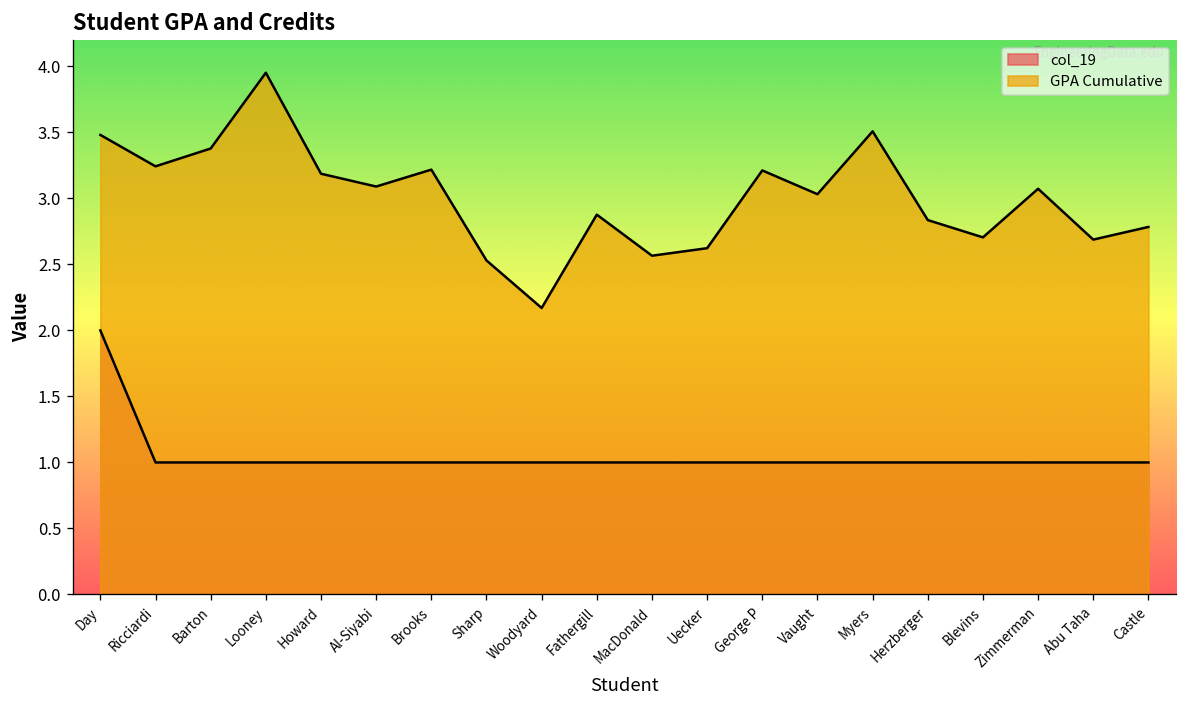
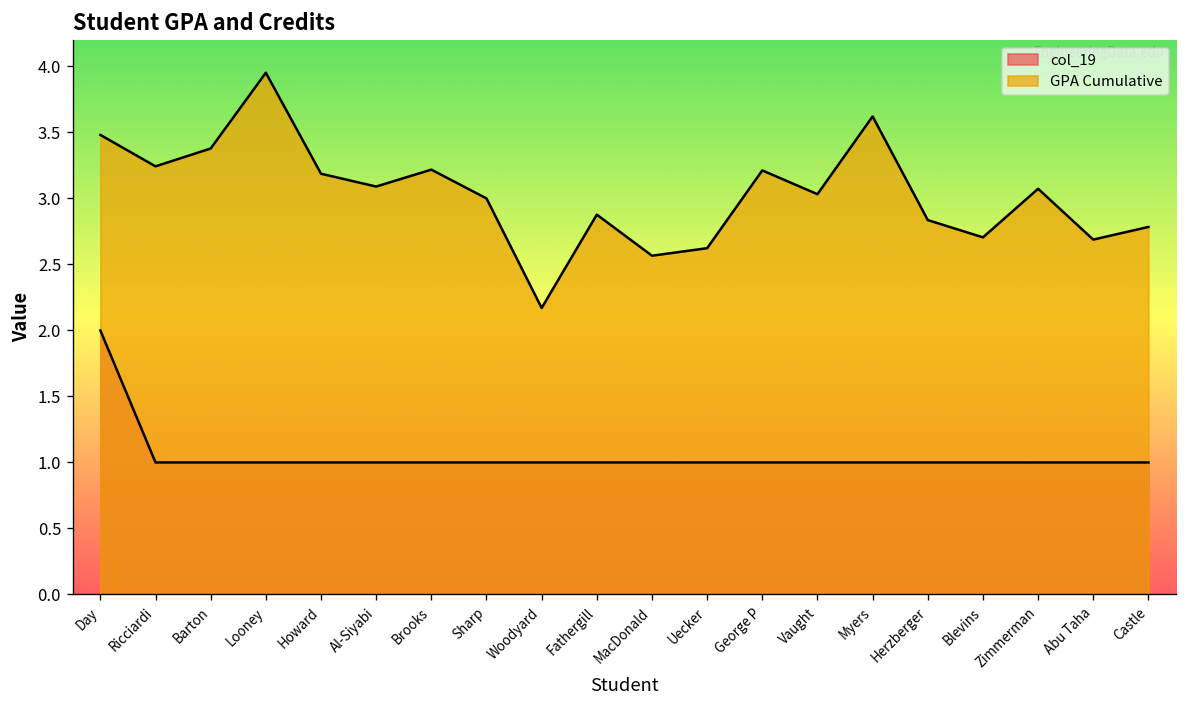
GPA Cumulative, Sharp: 2.53 -> 3.00
GPA Cumulative, Myers: 3.51 -> 3.62
